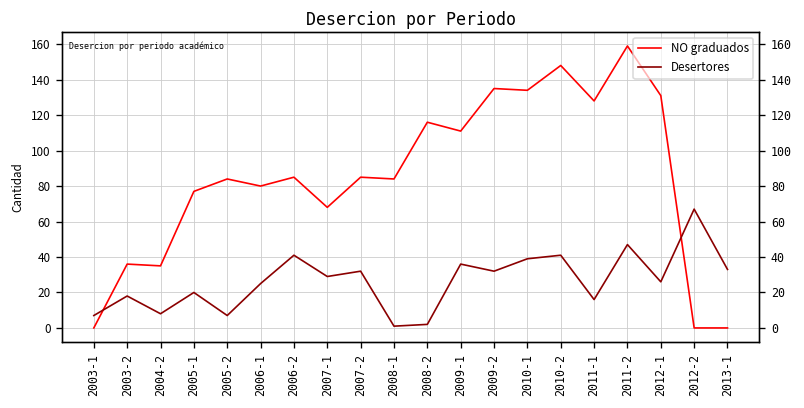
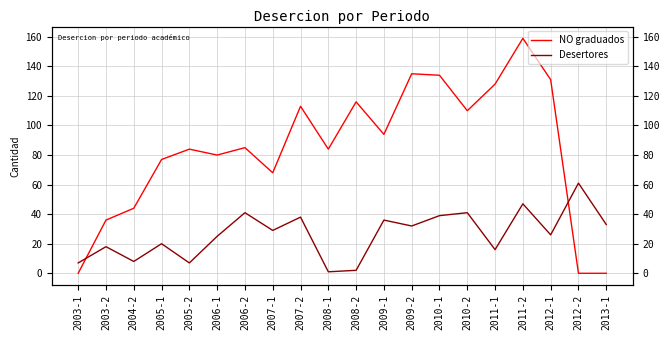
NO graduados, 2004-2: 35 -> 44
NO graduados, 2007-2: 85 -> 113
Desertores, 2007-2: 32 -> 38
NO graduados, 2009-1: 111 -> 94
NO graduados, 2010-2: 148 -> 110
Desertores, 2012-2: 67 -> 61
